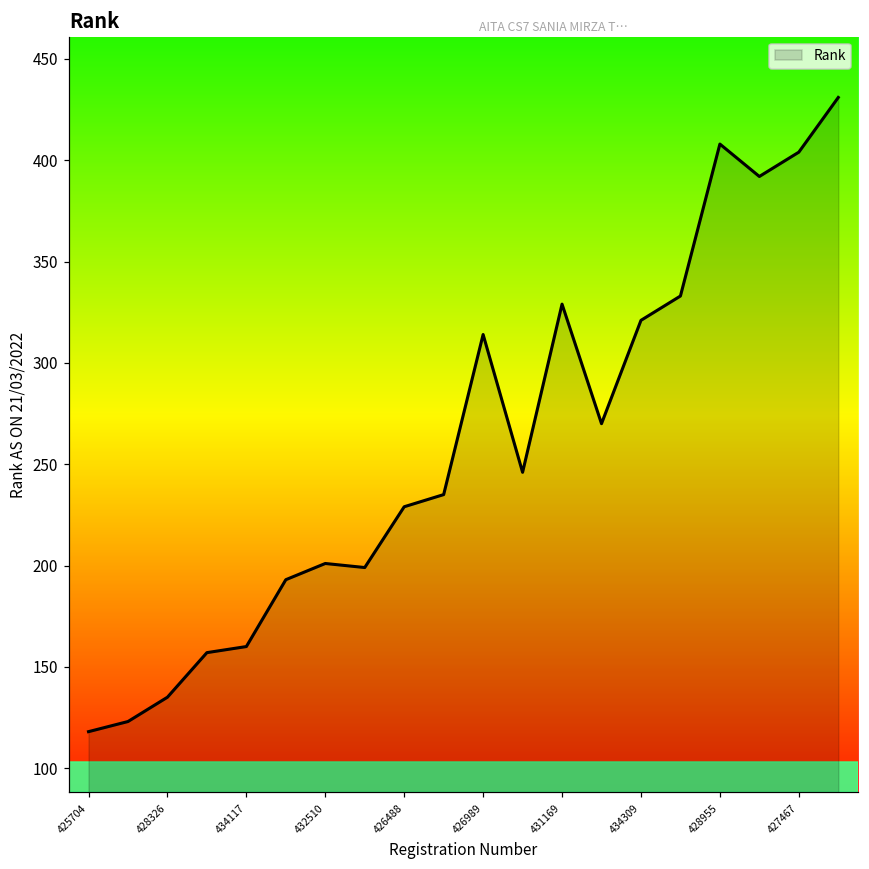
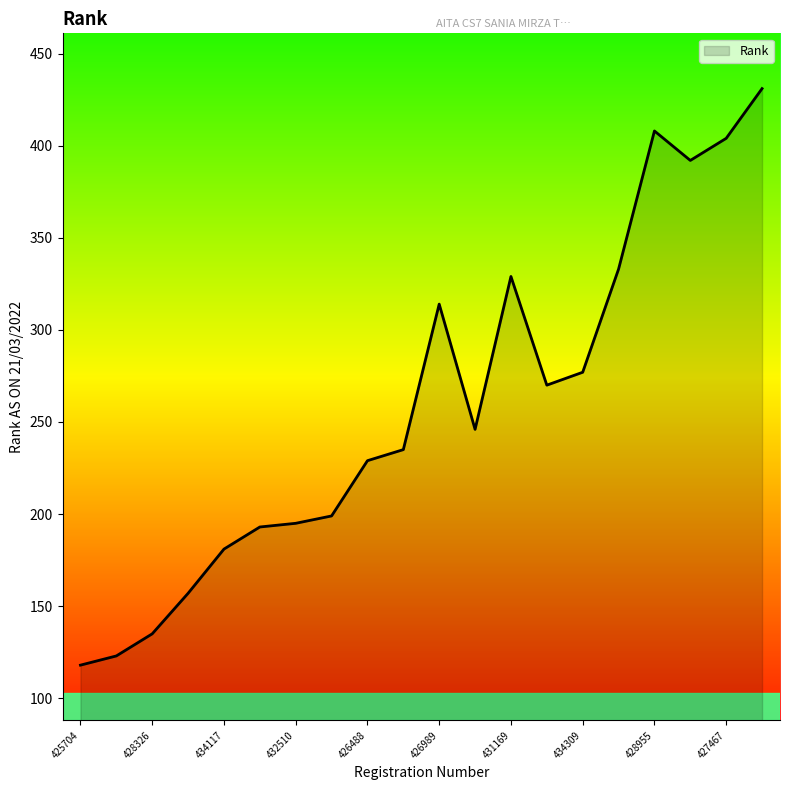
434117: 160 -> 181
432510: 201 -> 195
434309: 321 -> 277
